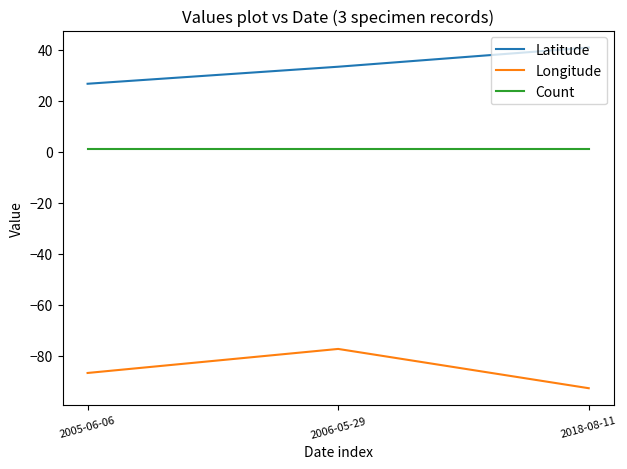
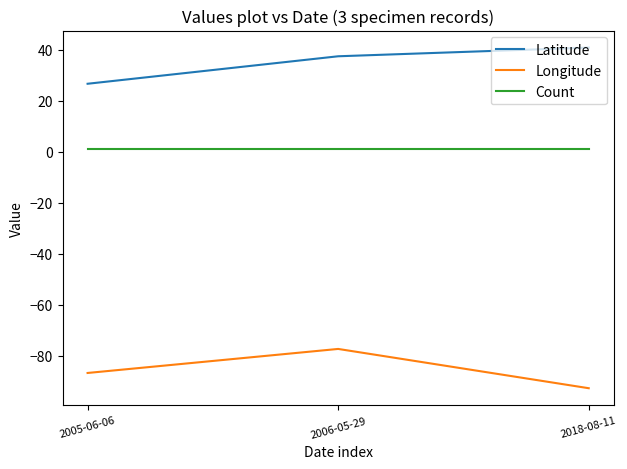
Latitude, 2006-05-29: 33 -> 37
